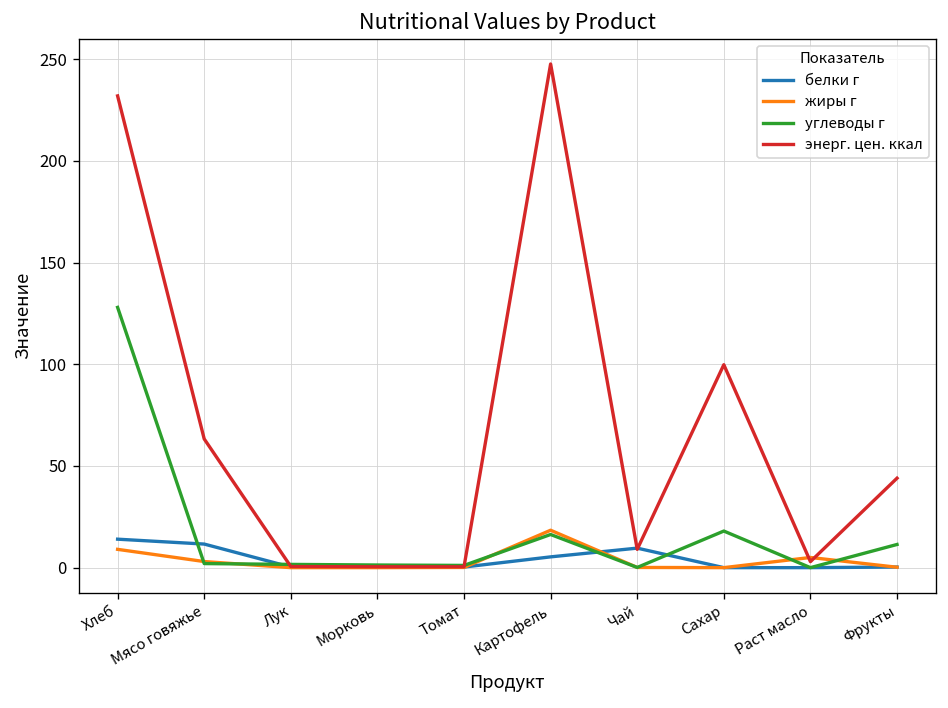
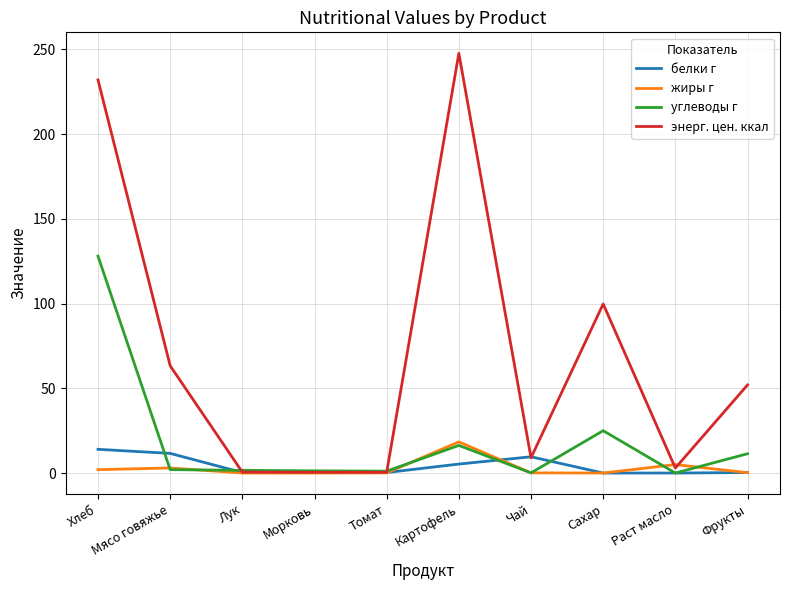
жиры г, Хлеб: 9 -> 2
углеводы г, Сахар: 18 -> 25
энерг. цен. ккал, Фрукты: 44 -> 52
